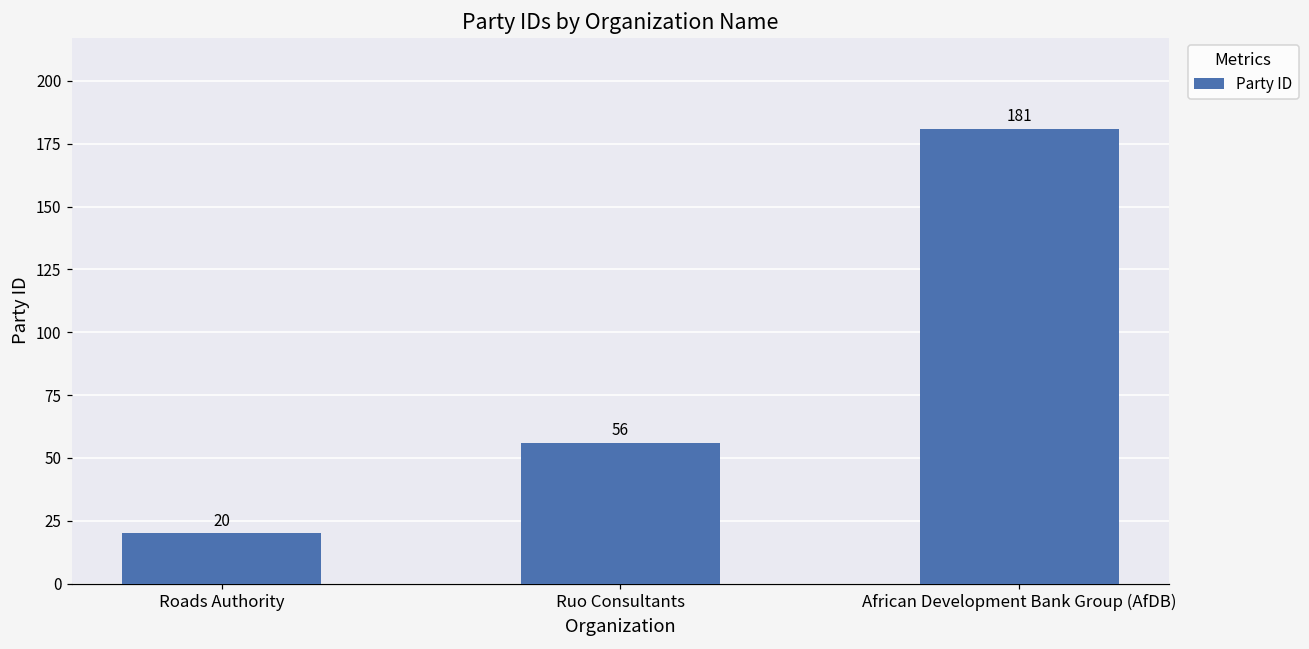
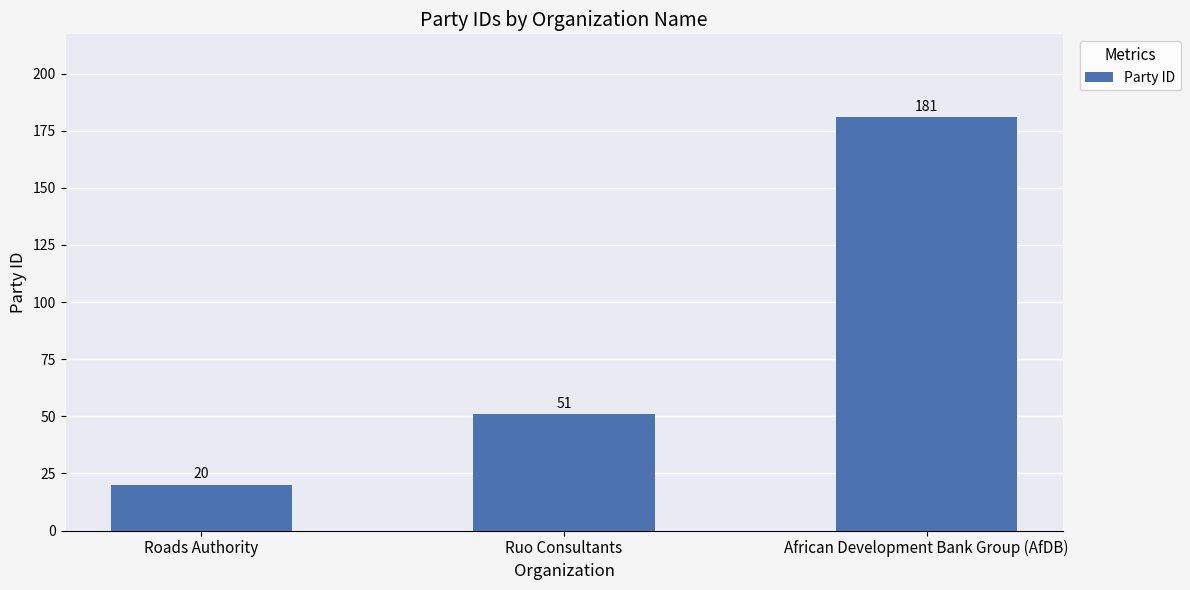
Ruo Consultants: 56 -> 51
